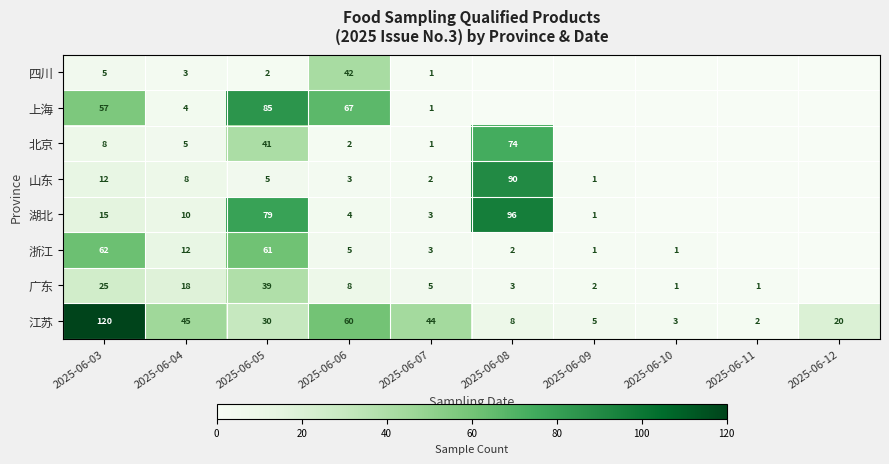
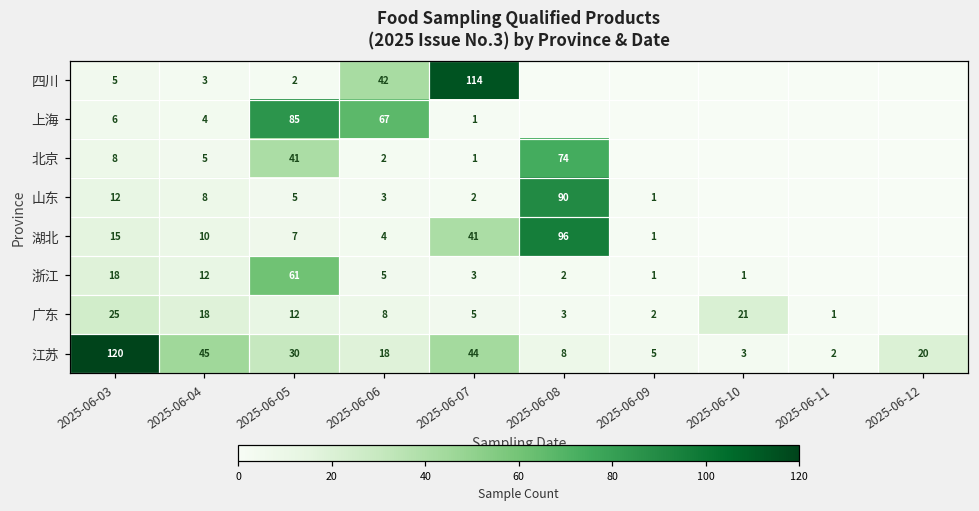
四川, 2025-06-07: 1 -> 114
上海, 2025-06-03: 57 -> 6
湖北, 2025-06-05: 79 -> 7
湖北, 2025-06-07: 3 -> 41
浙江, 2025-06-03: 62 -> 18
广东, 2025-06-05: 39 -> 12
广东, 2025-06-10: 1 -> 21
江苏, 2025-06-06: 60 -> 18
